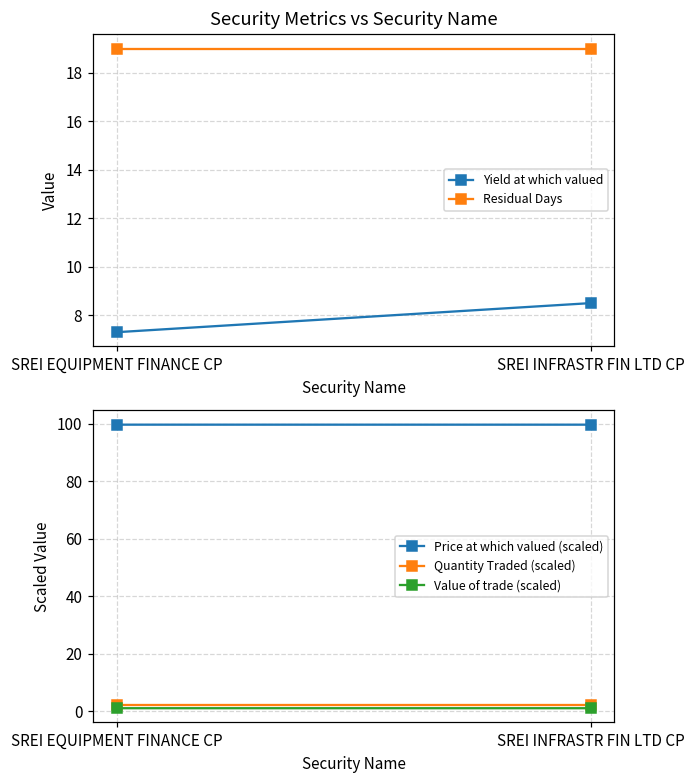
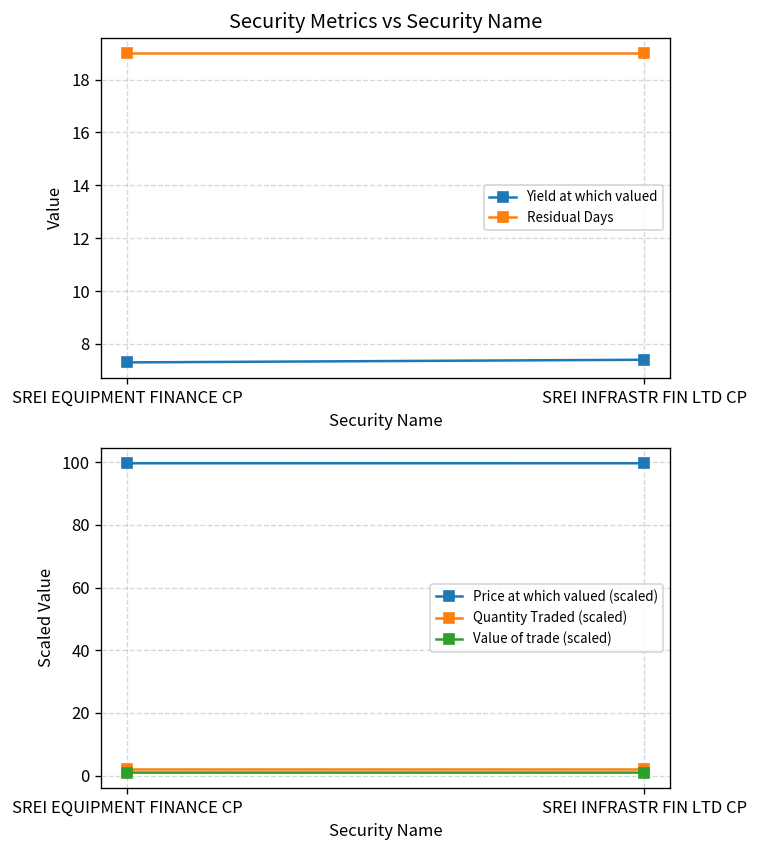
Security Metrics vs Security Name, Yield at which valued, SREI INFRASTR FIN LTD CP: 8.5 -> 7.4
